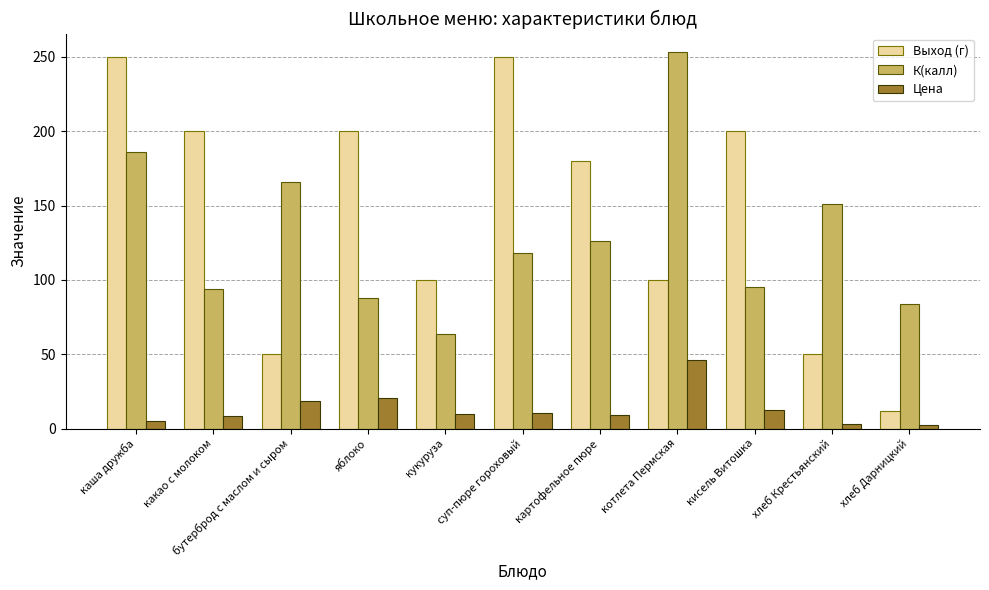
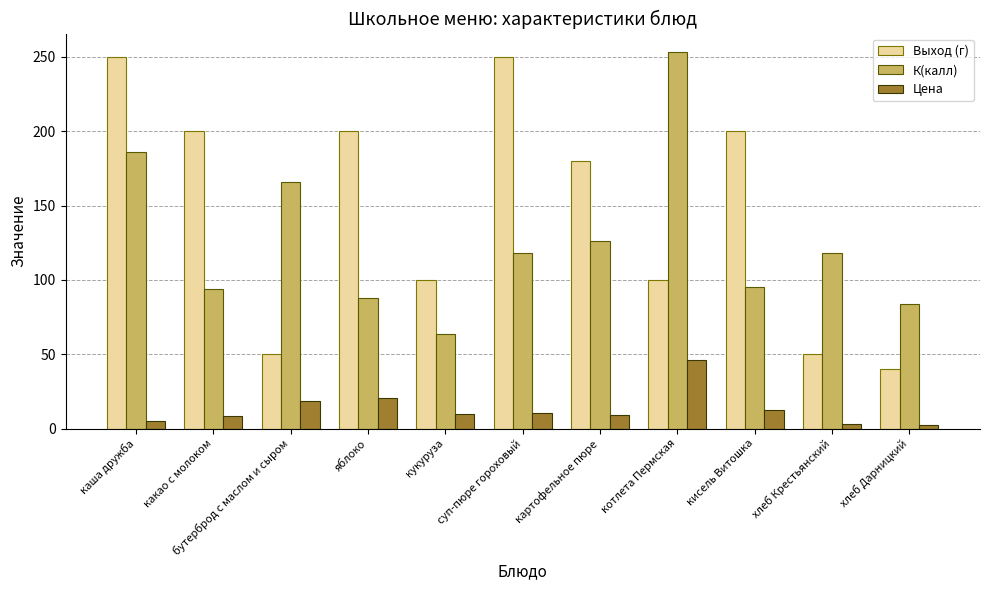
К(калл), хлеб Крестьянский: 151 -> 118
Выход (г), хлеб Дарницкий: 12 -> 40
